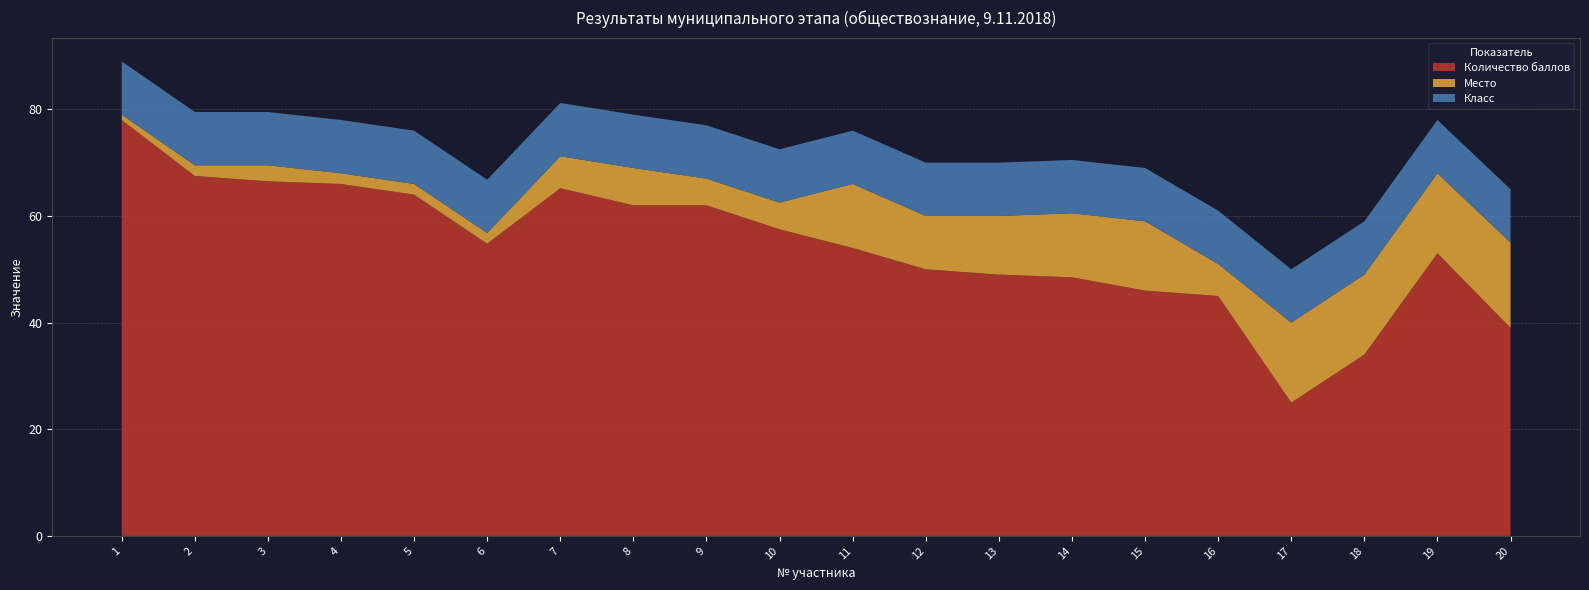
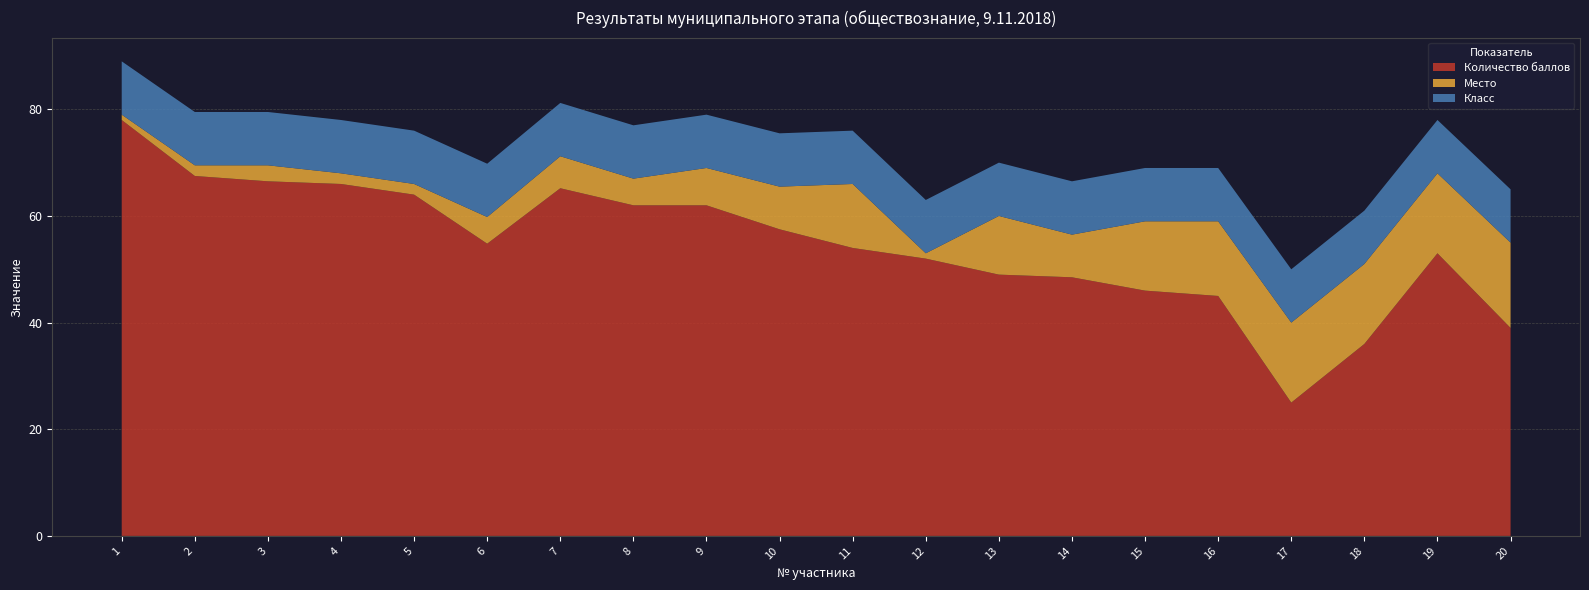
Место, 6: 2 -> 5
Место, 8: 7 -> 5
Место, 9: 5 -> 7
Место, 10: 5 -> 8
Количество баллов, 12: 50 -> 52
Место, 12: 10 -> 1
Место, 14: 12 -> 8
Место, 16: 6 -> 14
Количество баллов, 18: 34 -> 36
